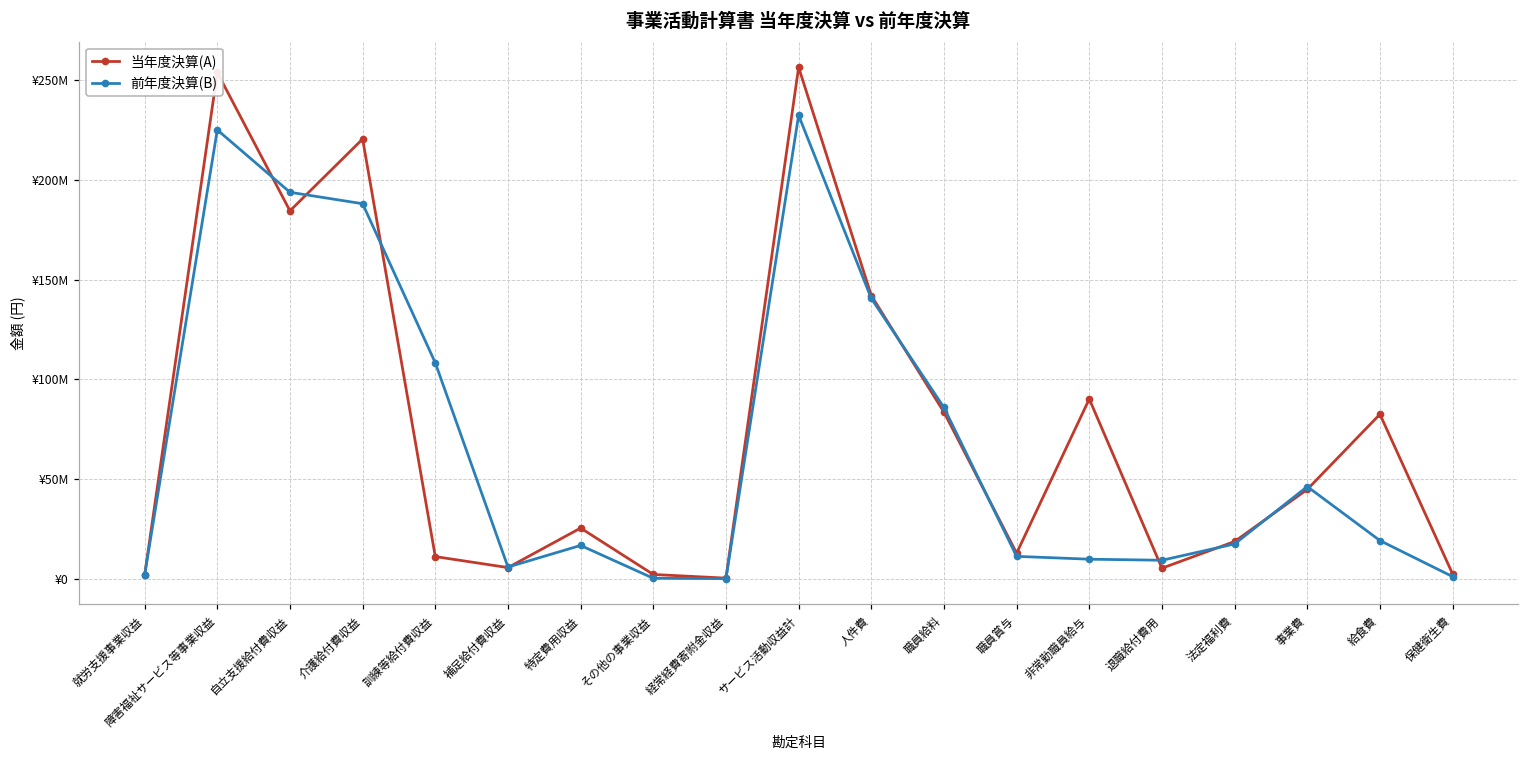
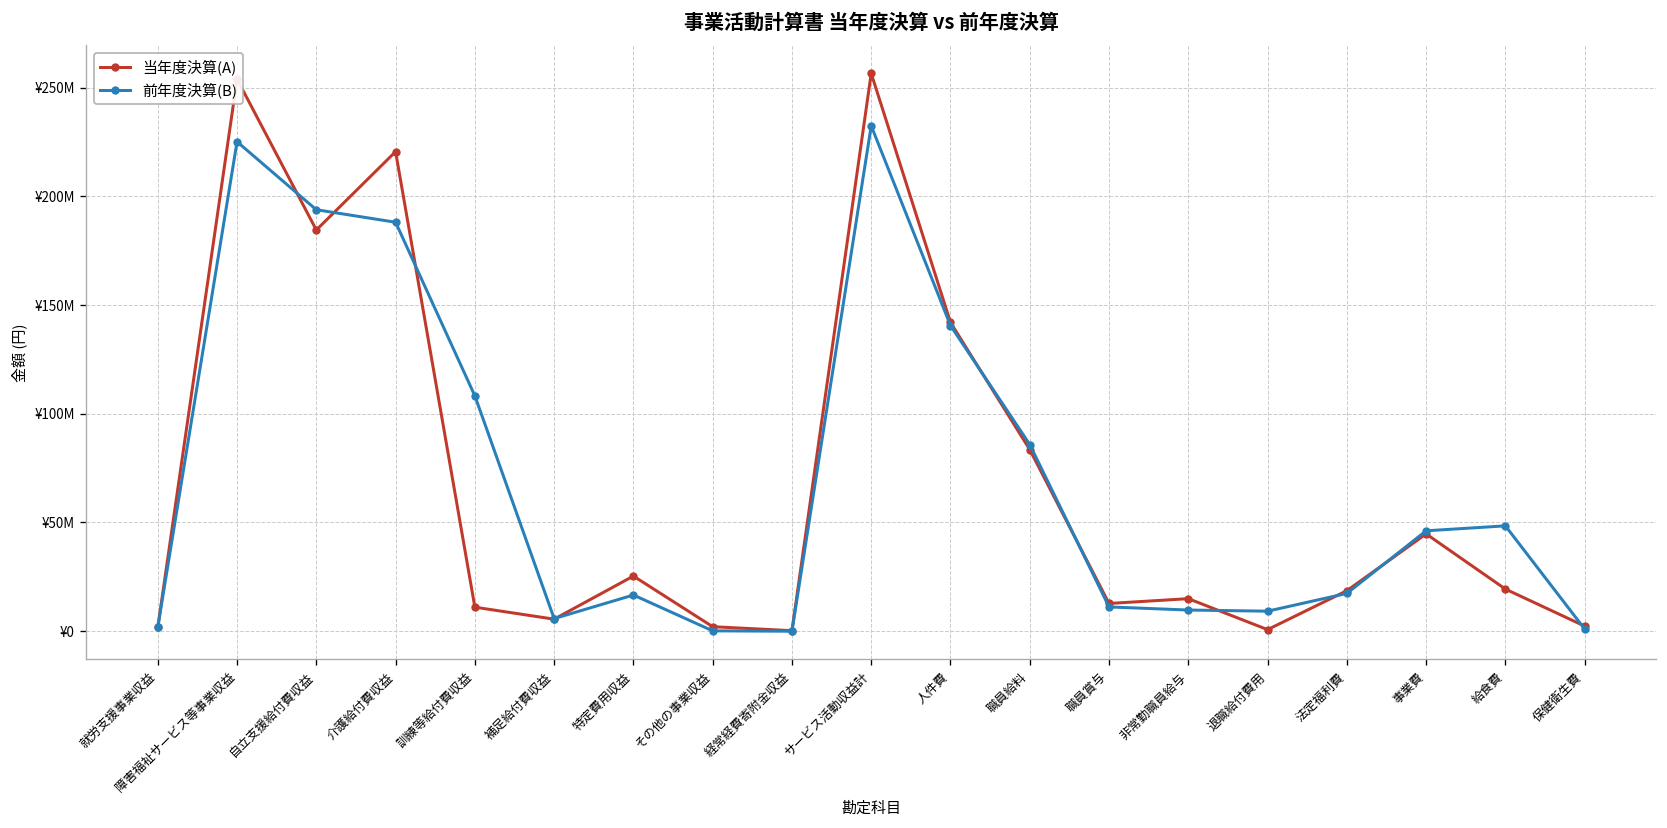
当年度決算(A), 非常勤職員給与: ¥90000000 -> ¥15000000
当年度決算(A), 退職給付費用: ¥5000000 -> ¥1000000
当年度決算(A), 給食費: ¥82000000 -> ¥19000000
前年度決算(B), 給食費: ¥19000000 -> ¥48000000
